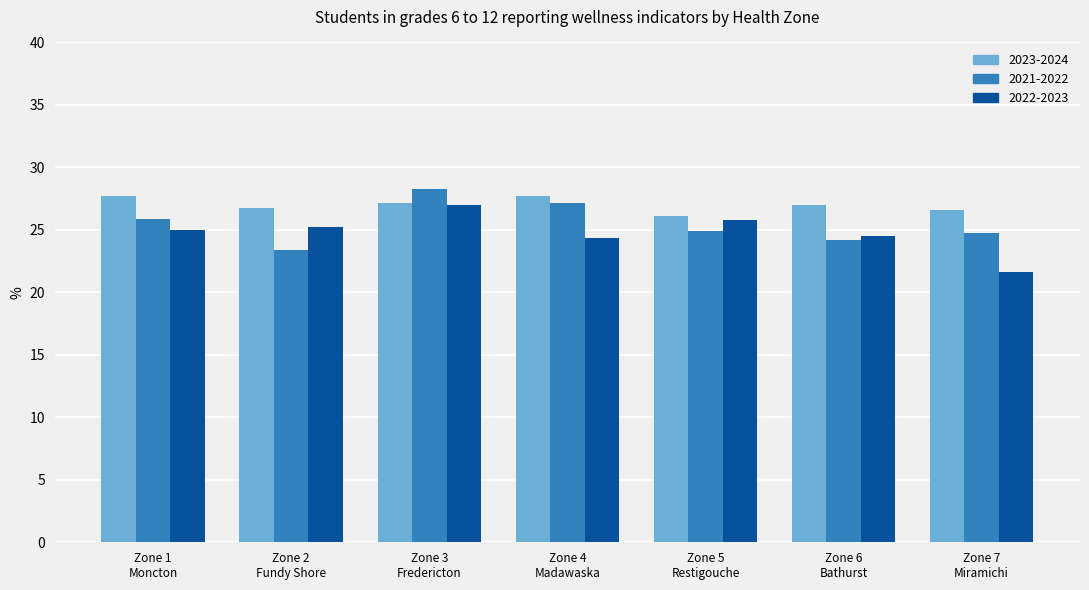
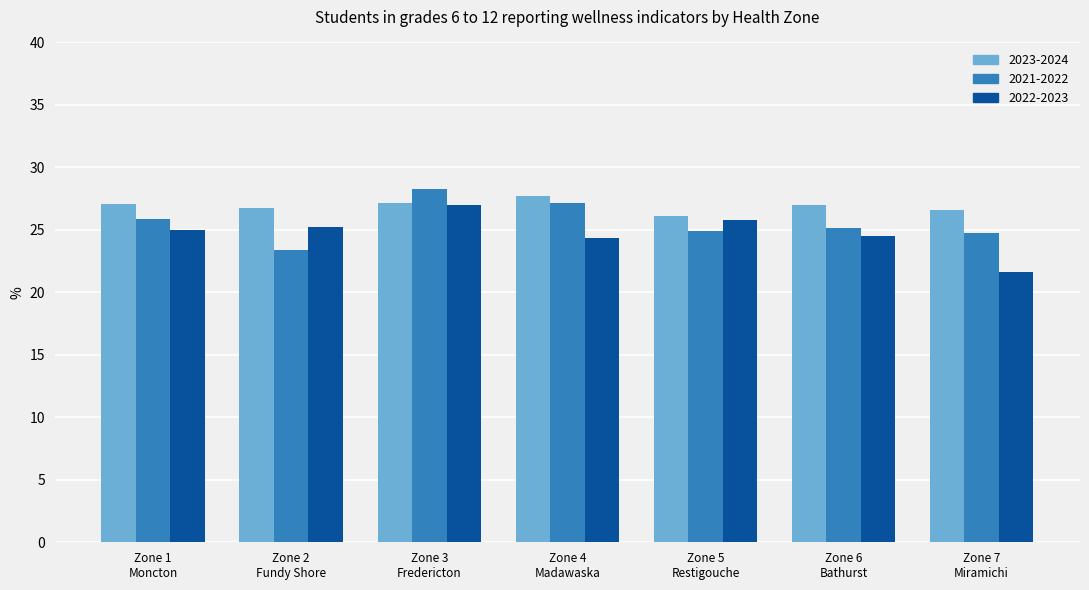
2023-2024, Zone 1 Moncton: 27.7 -> 27.0
2021-2022, Zone 6 Bathurst: 24.2 -> 25.1
